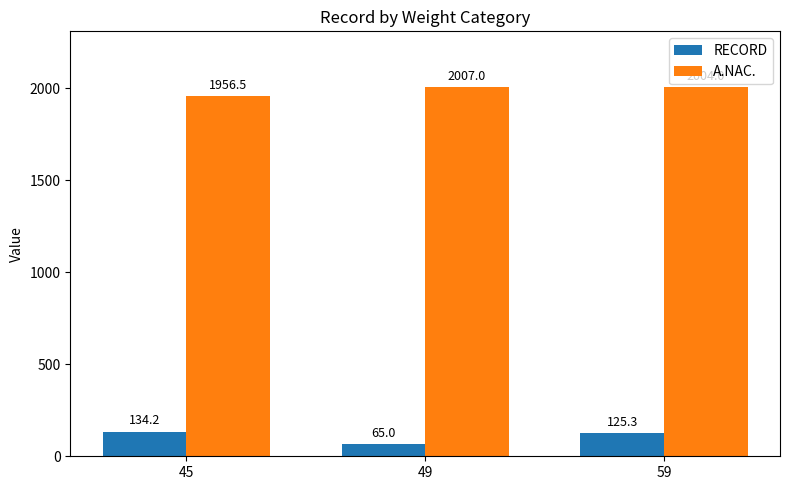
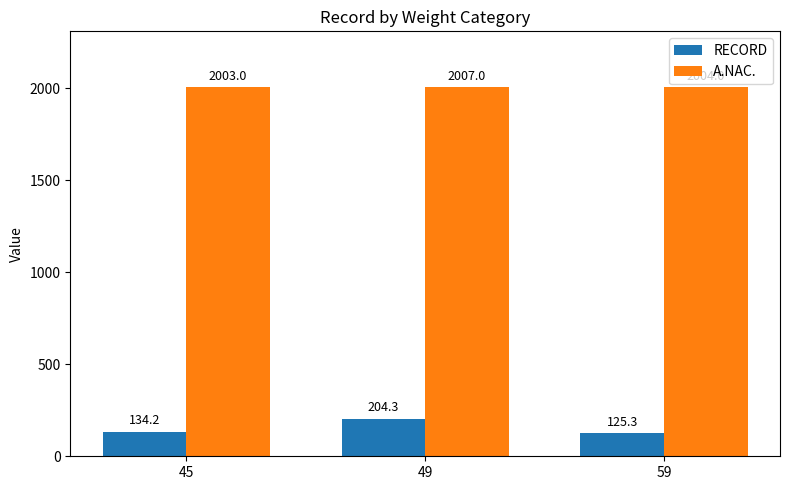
A.NAC., 45: 1956.5 -> 2003.0
RECORD, 49: 65.0 -> 204.3
